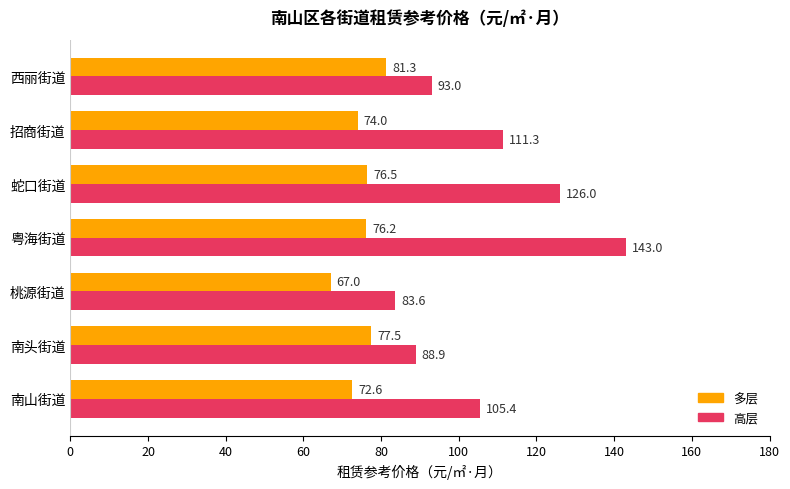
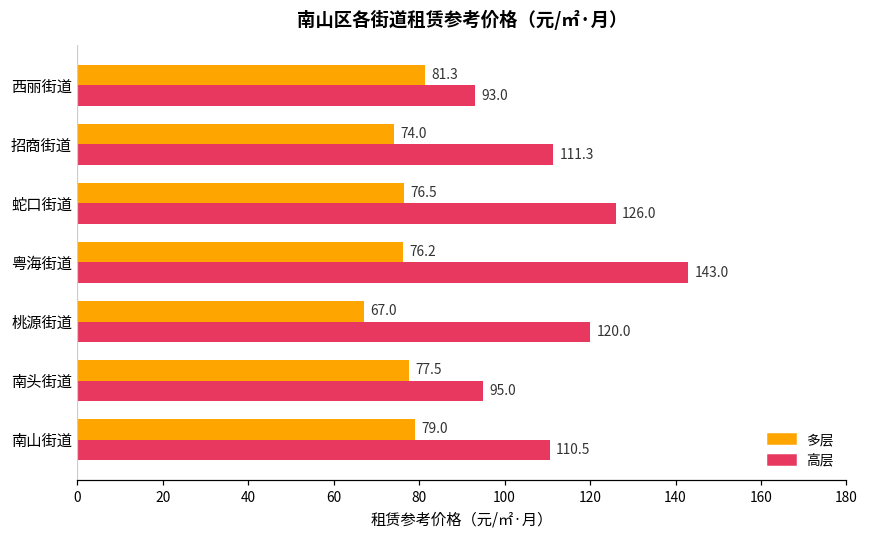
高层, 桃源街道: 83.6 -> 120.0
高层, 南头街道: 88.9 -> 95.0
多层, 南山街道: 72.6 -> 79.0
高层, 南山街道: 105.4 -> 110.5
